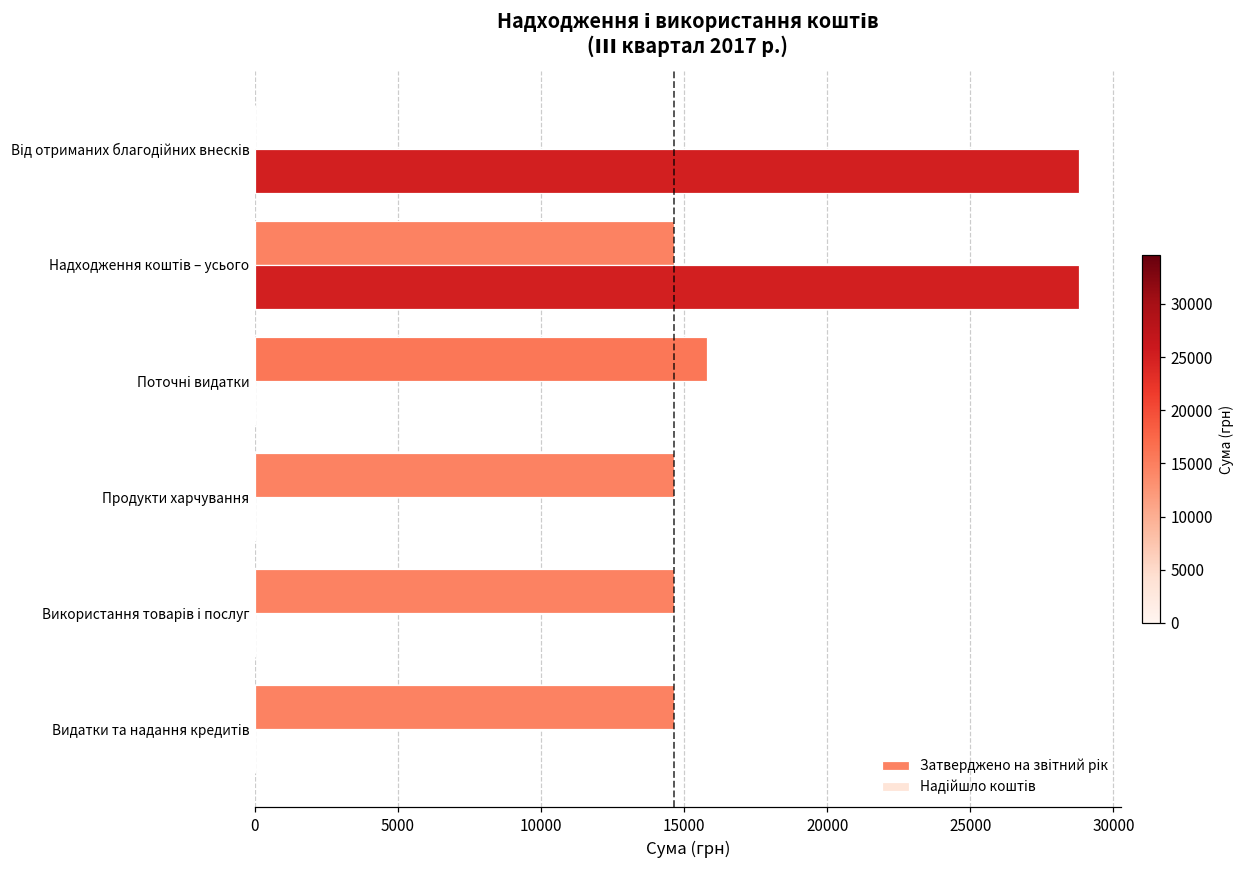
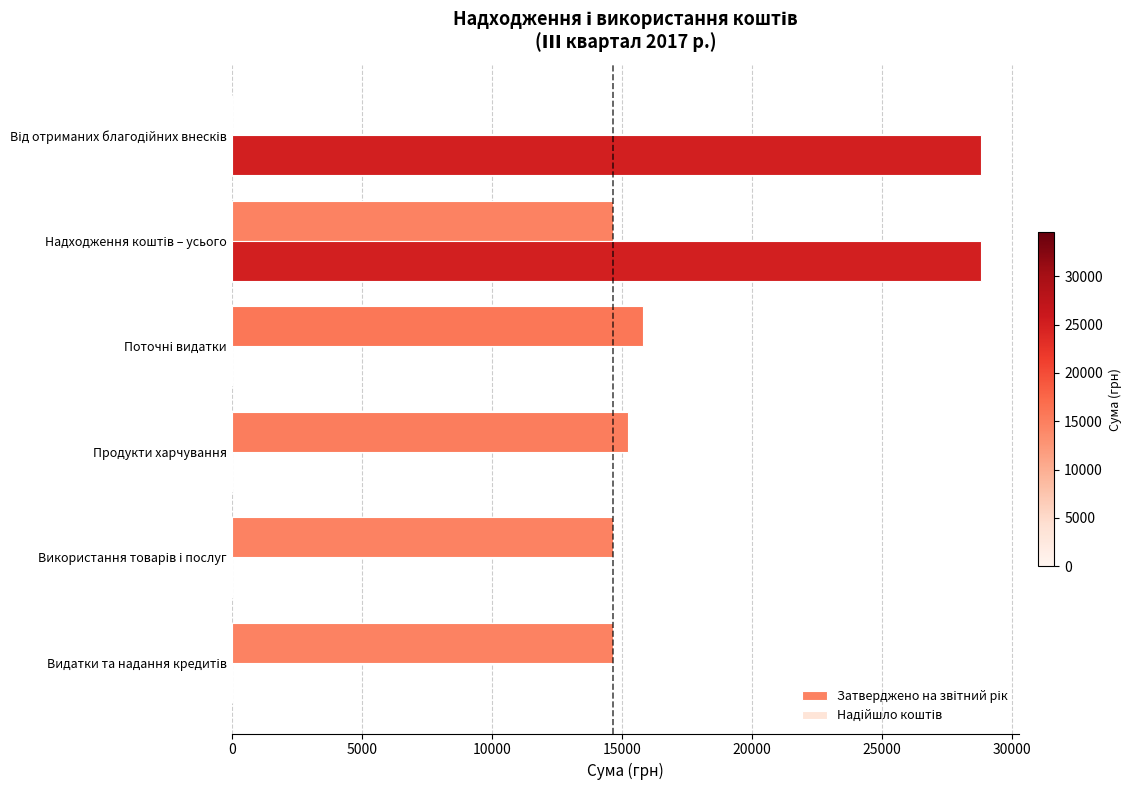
Затверджено на звітний рік, Продукти харчування: 14700 -> 15200
